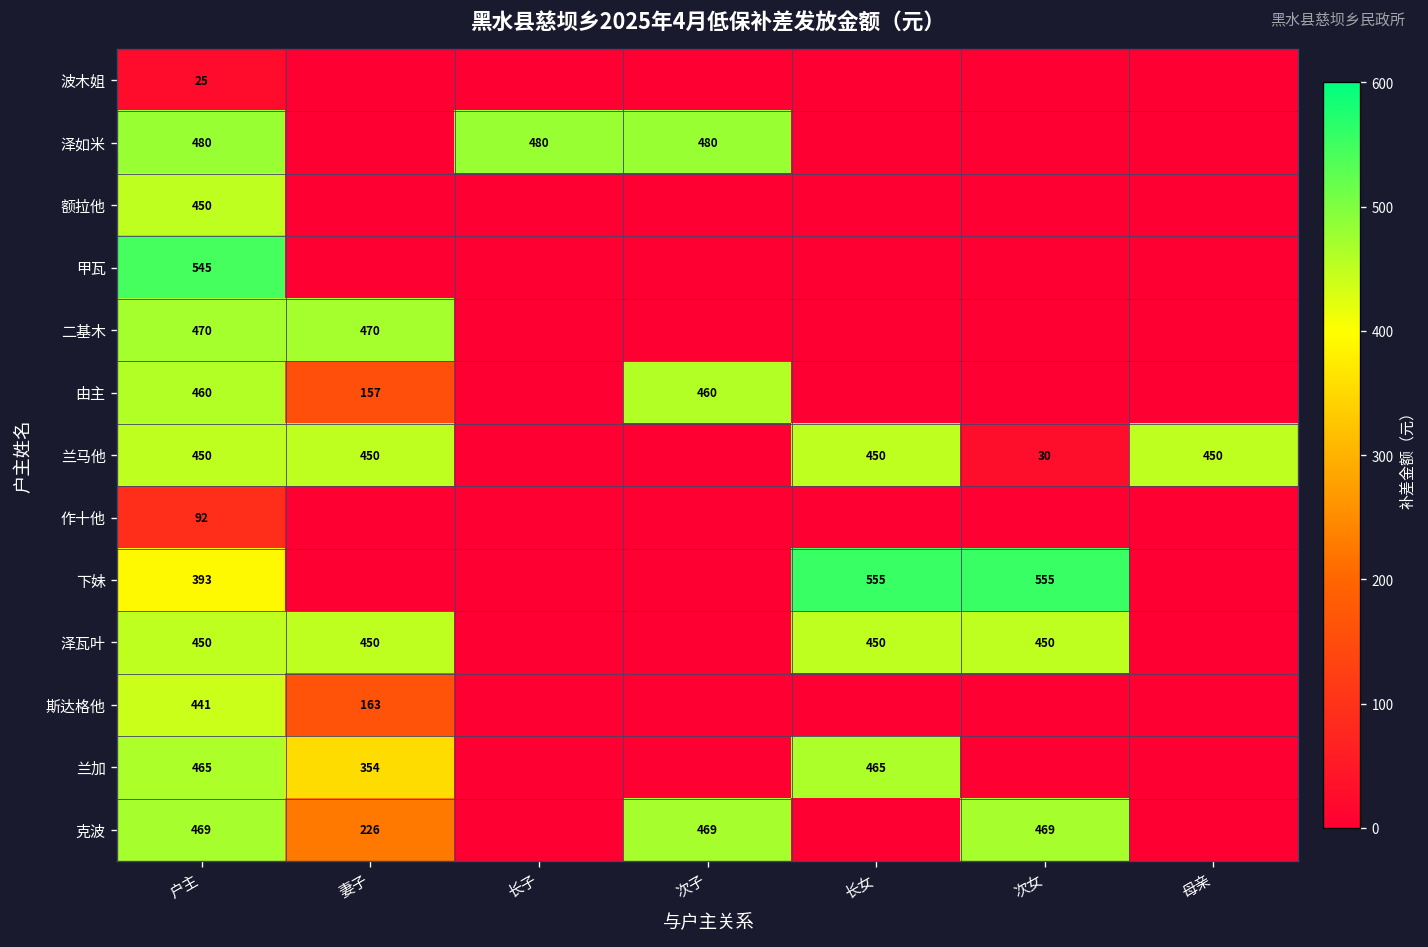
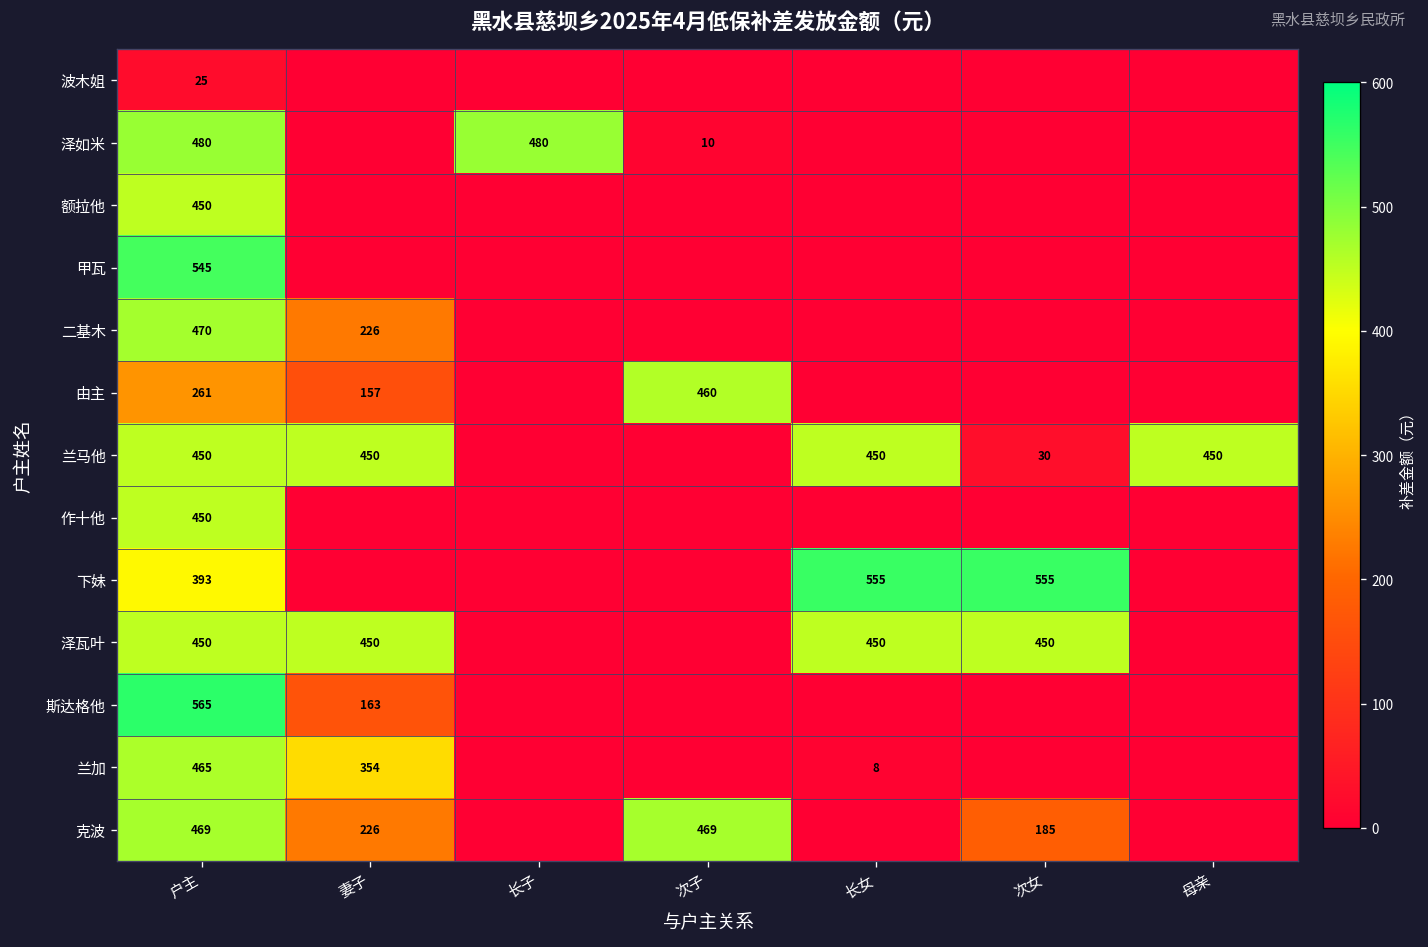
泽如米, 次子: 480 -> 10
二基木, 妻子: 470 -> 226
由主, 户主: 460 -> 261
作十他, 户主: 92 -> 450
斯达格他, 户主: 441 -> 565
兰加, 长女: 465 -> 8
克波, 次女: 469 -> 185
